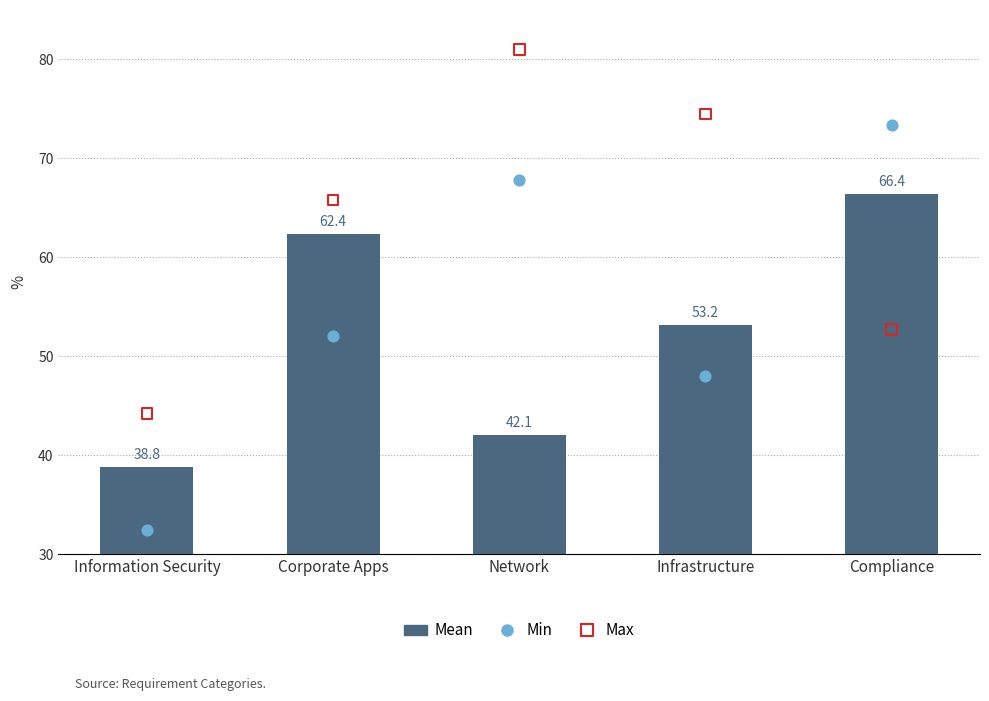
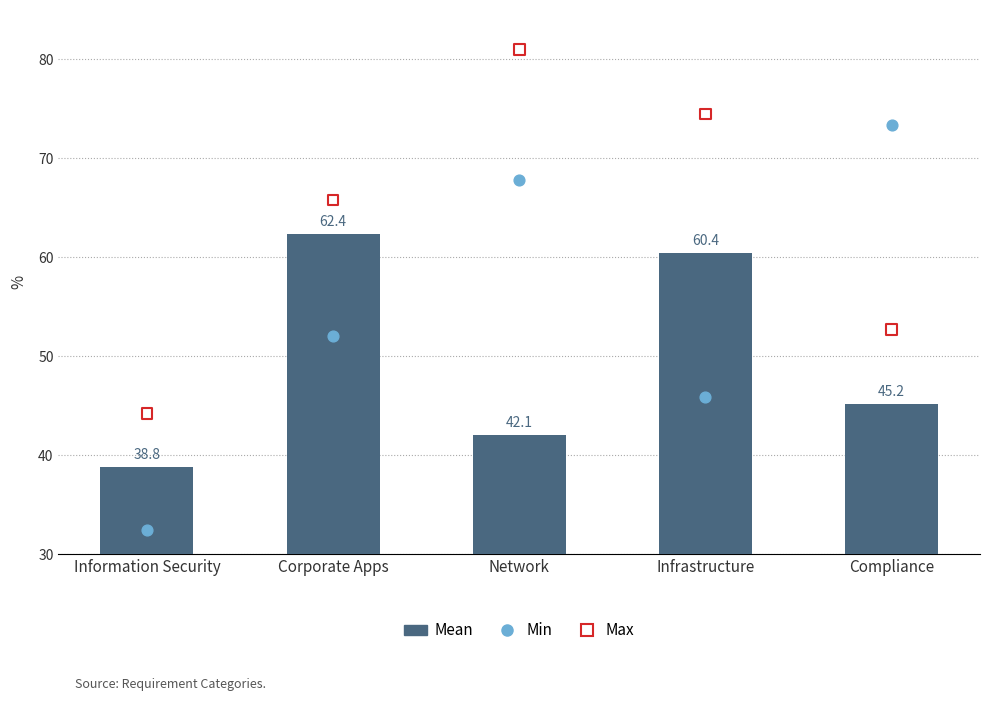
Mean, Infrastructure: 53.2 -> 60.4
Min, Infrastructure: 48 -> 46
Mean, Compliance: 66.4 -> 45.2
